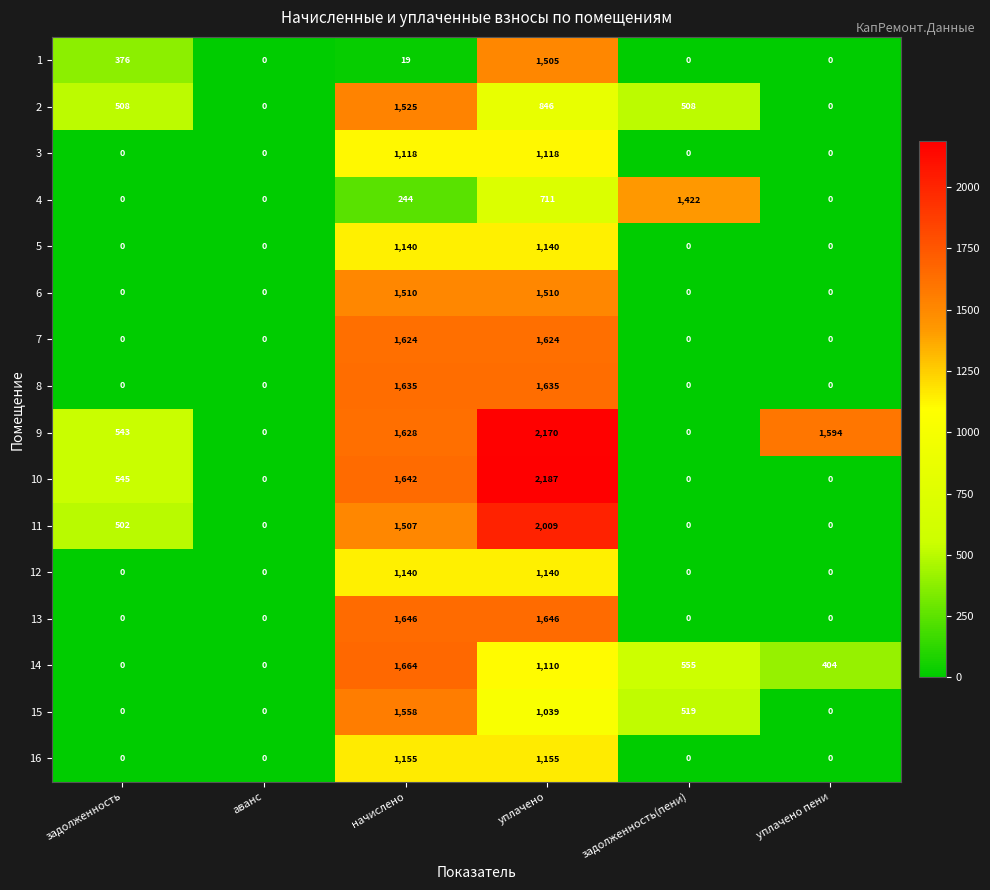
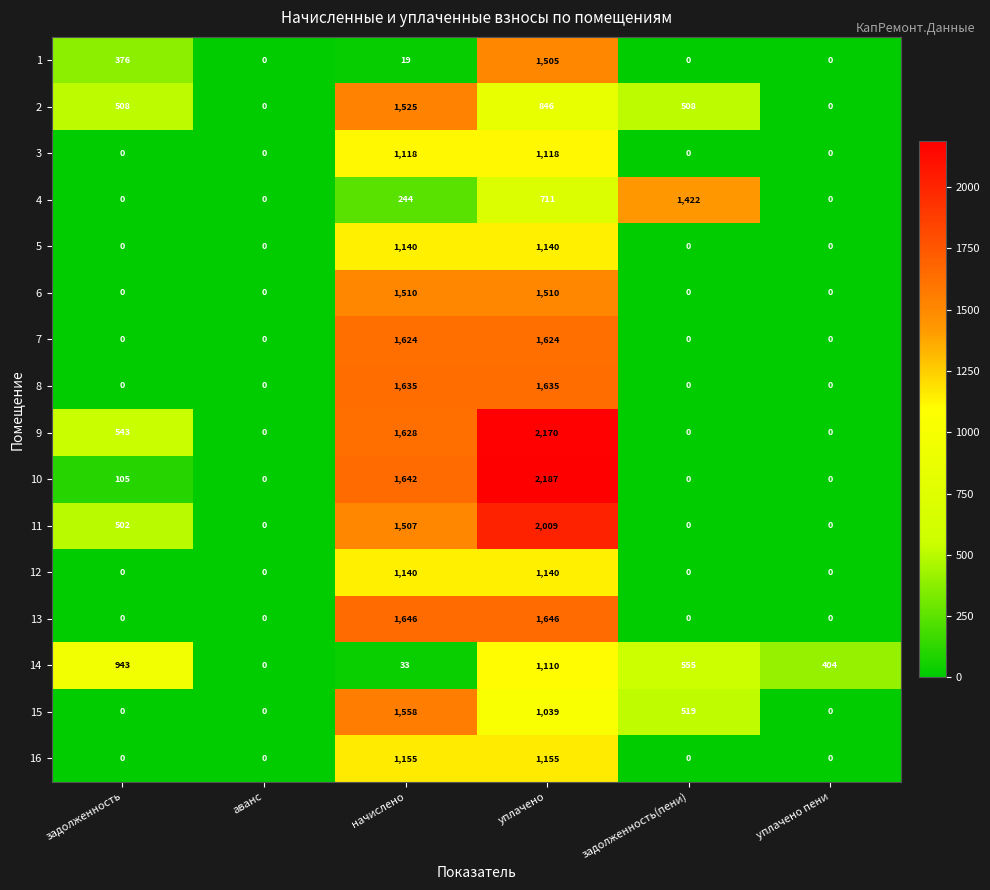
9, уплачено пени: 1,594 -> 0
10, задолженность: 545 -> 105
14, задолженность: 0 -> 943
14, начислено: 1,664 -> 33
